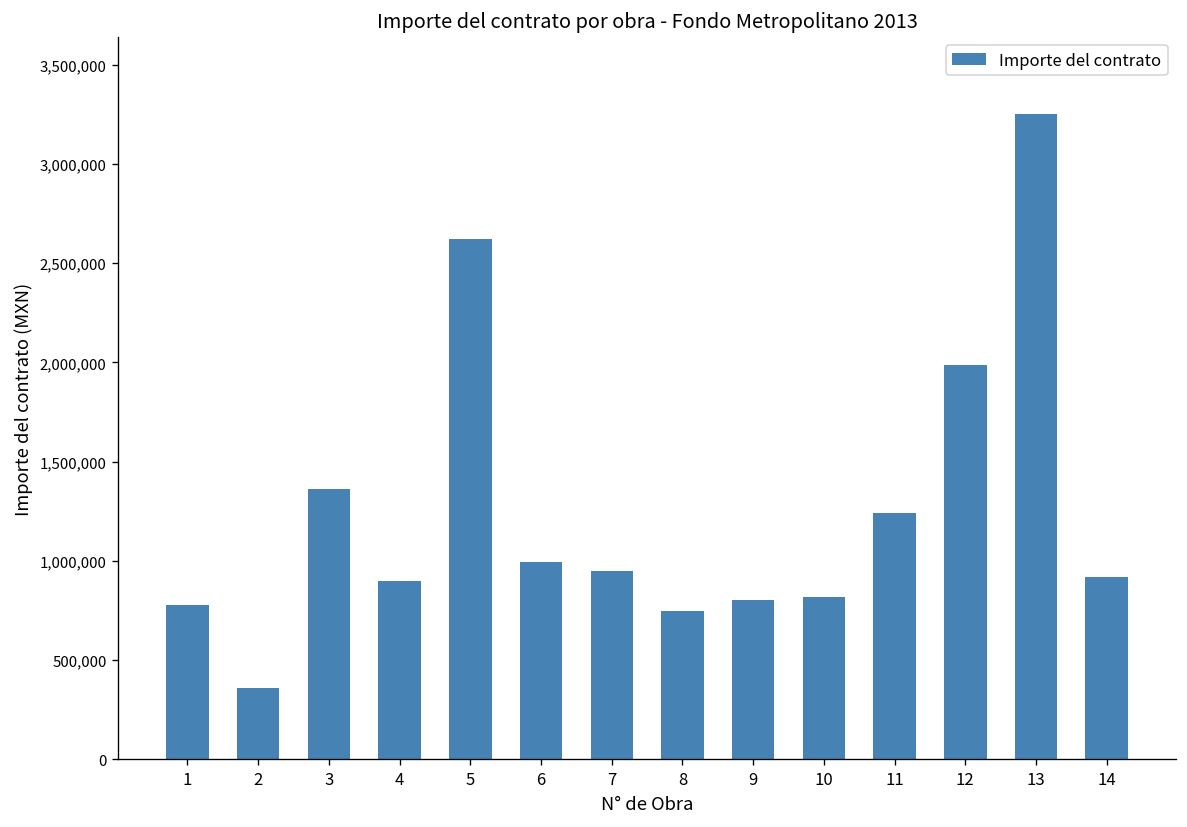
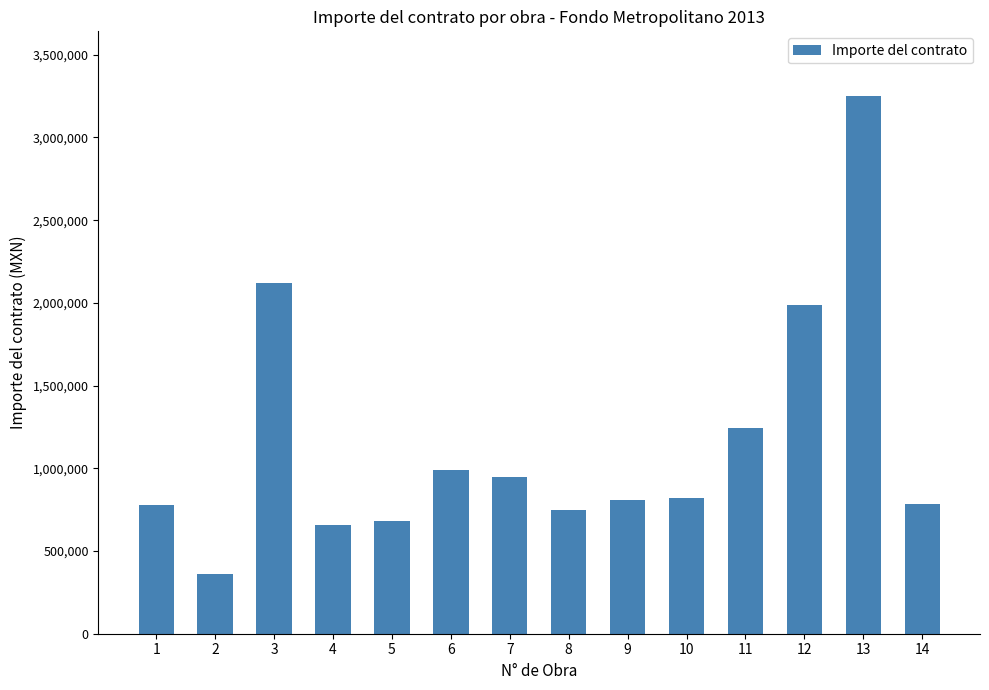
3: 1,360,000 -> 2,120,000
4: 900,000 -> 660,000
5: 2,620,000 -> 680,000
14: 920,000 -> 780,000
